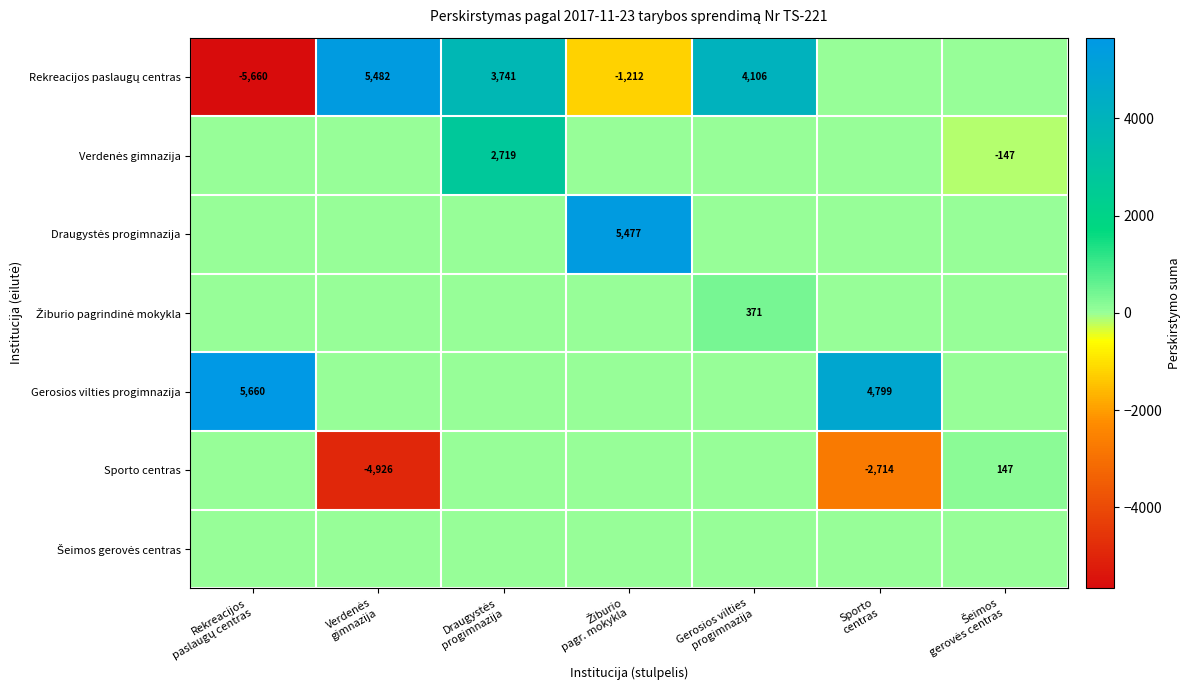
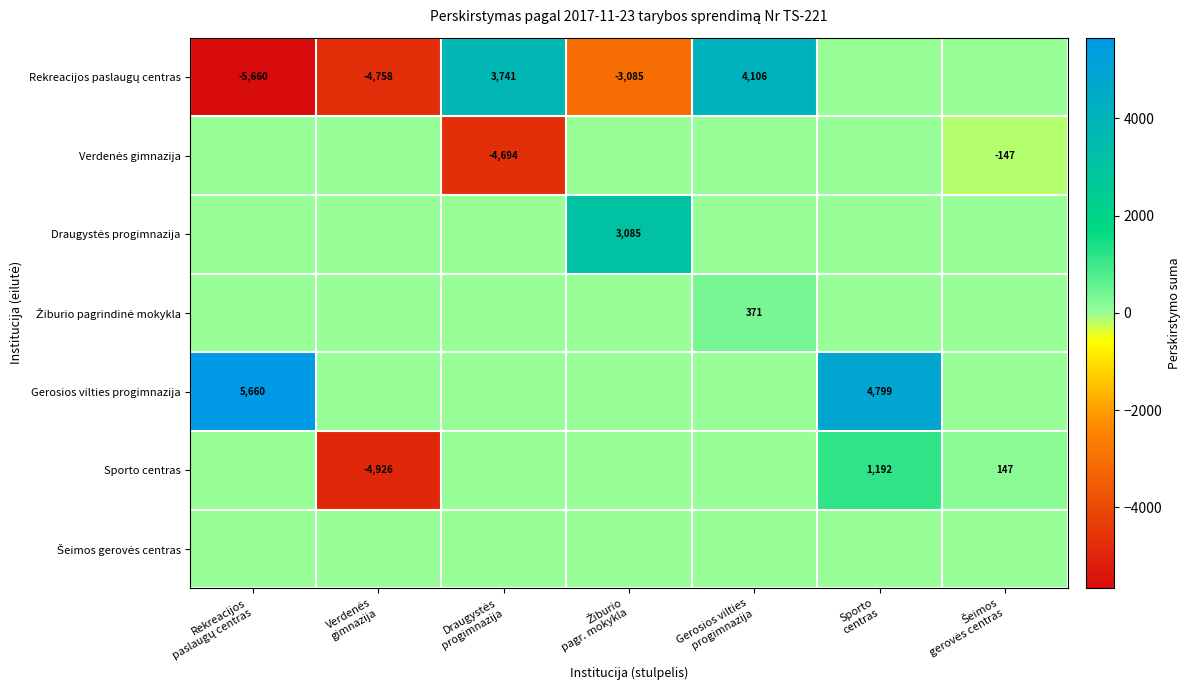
Rekreacijos paslaugų centras, Verdenės gimnazija: 5,482 -> -4,758
Rekreacijos paslaugų centras, Žiburio pagr. mokykla: -1,212 -> -3,085
Verdenės gimnazija, Draugystės progimnazija: 2,719 -> -4,694
Draugystės progimnazija, Žiburio pagr. mokykla: 5,477 -> 3,085
Sporto centras, Sporto centras: -2,714 -> 1,192
